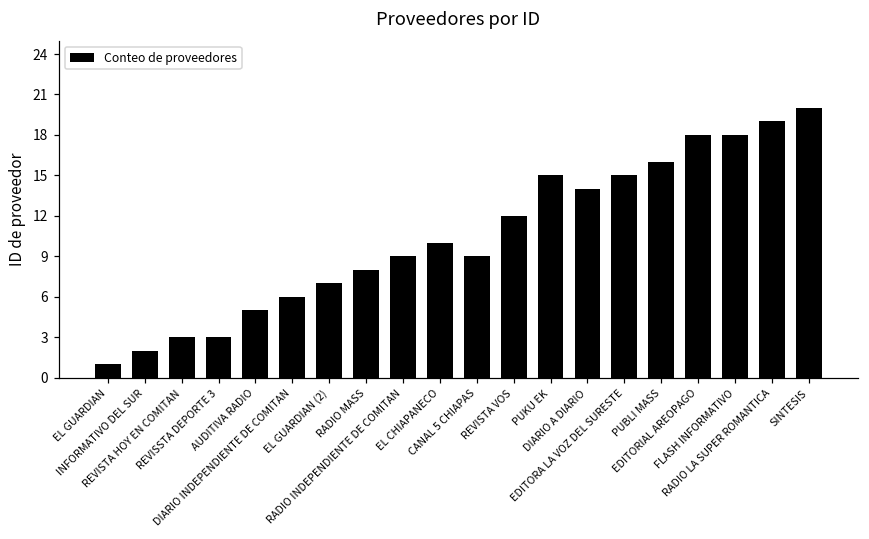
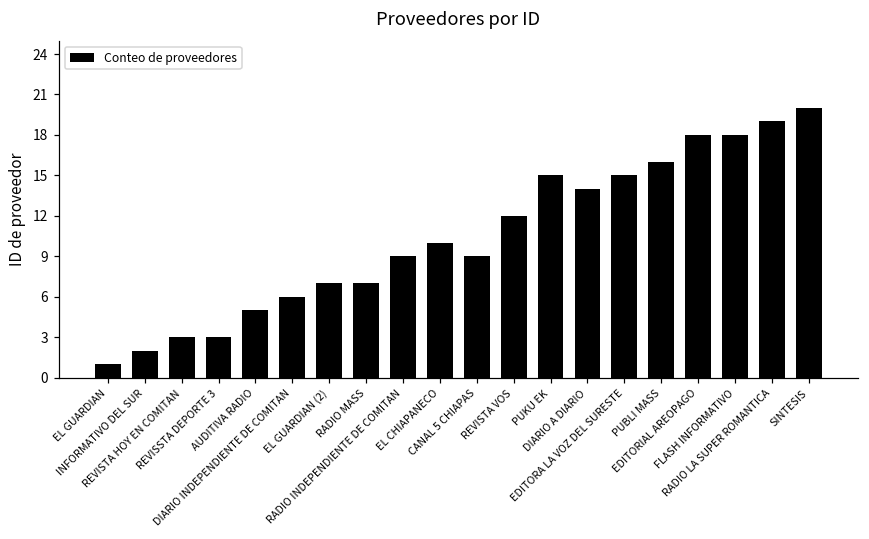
RADIO MASS: 8 -> 7
